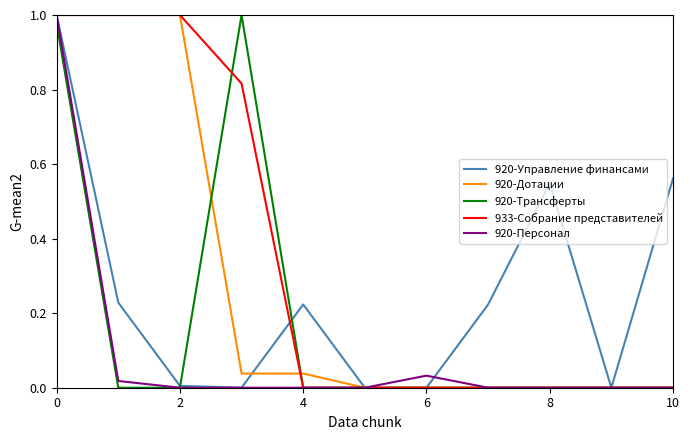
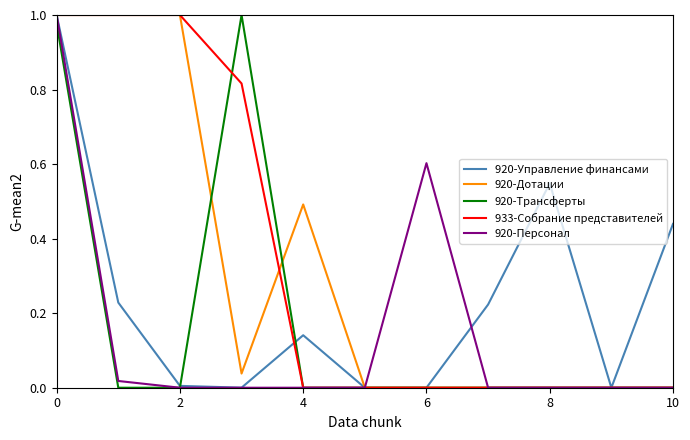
920-Управление финансами, 4: 0.22 -> 0.14
920-Дотации, 4: 0.04 -> 0.49
920-Персонал, 6: 0.03 -> 0.60
920-Управление финансами, 10: 0.56 -> 0.44
